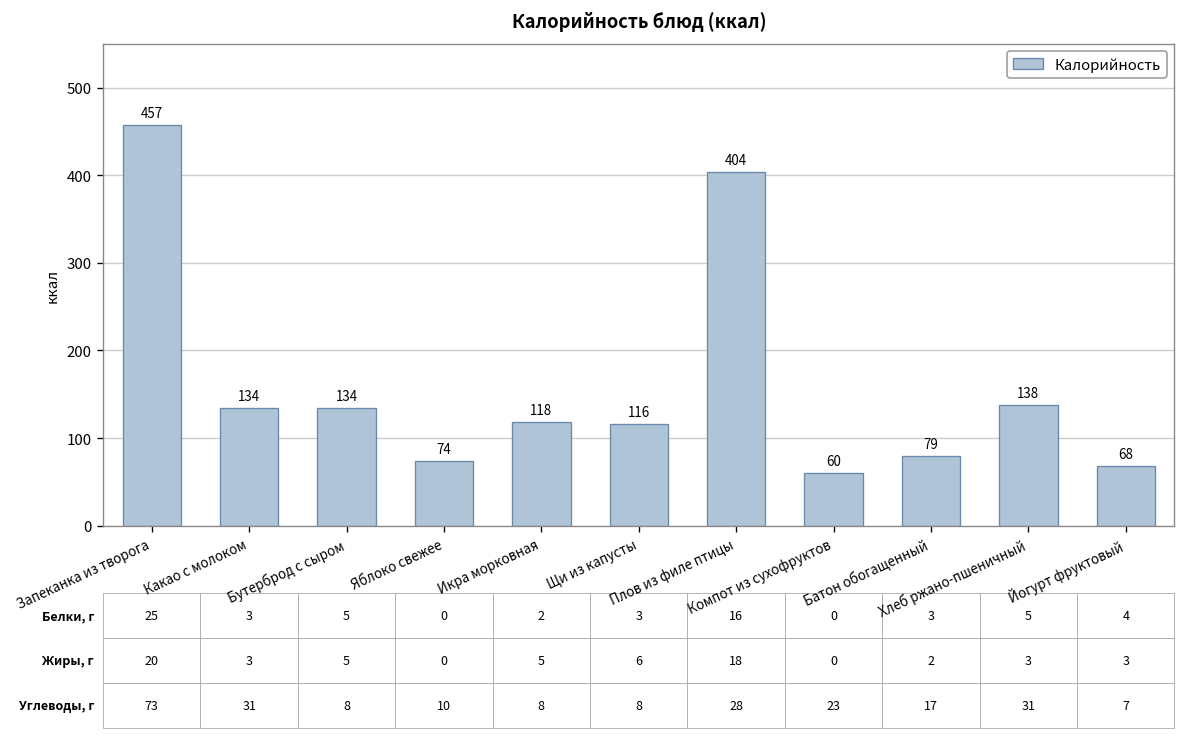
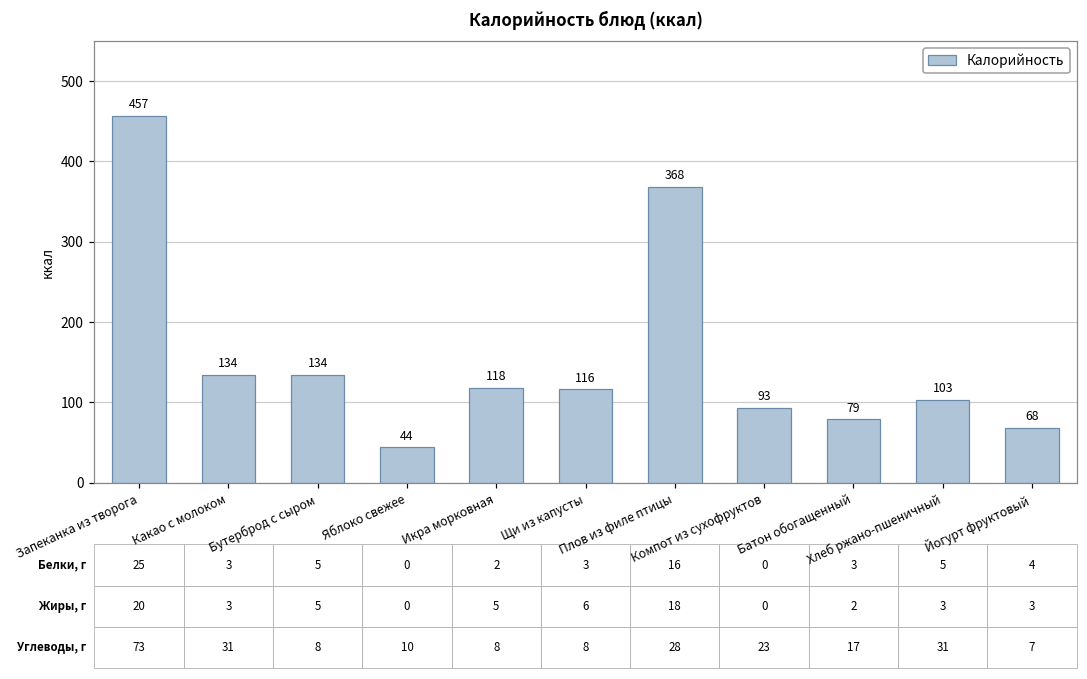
Яблоко свежее: 74 -> 44
Плов из филе птицы: 404 -> 368
Компот из сухофруктов: 60 -> 93
Хлеб ржано-пшеничный: 138 -> 103
